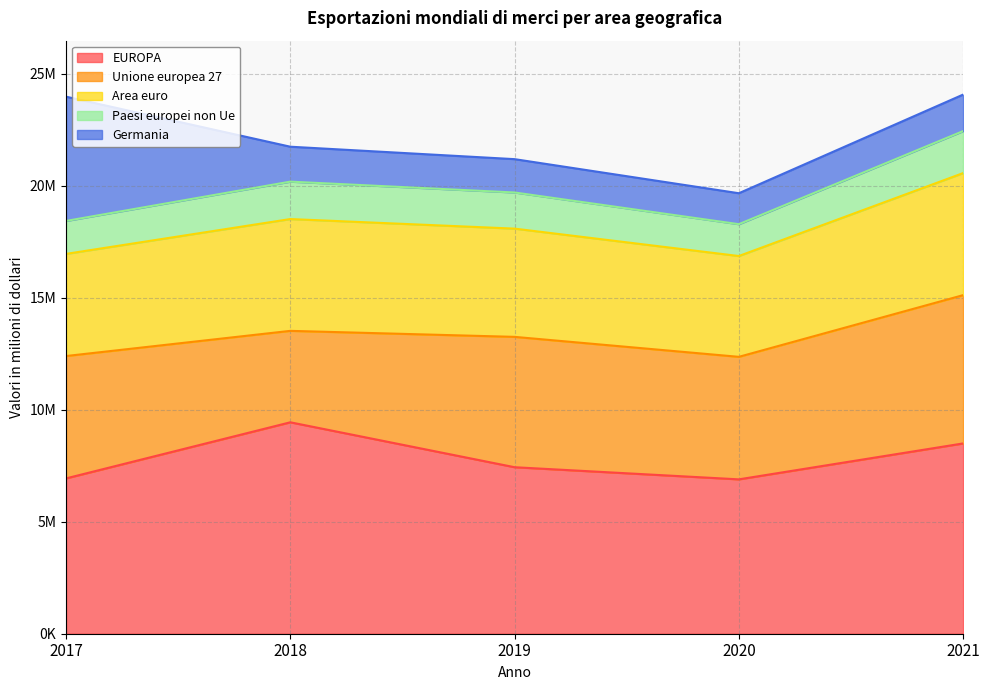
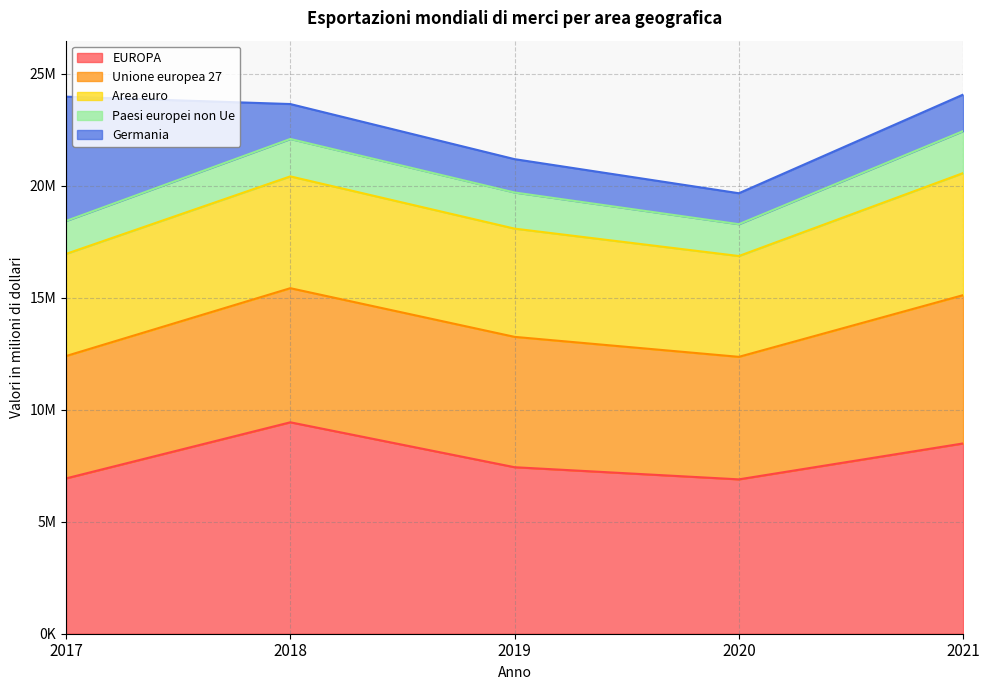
Unione europea 27, 2018: 4100000 -> 6000000
